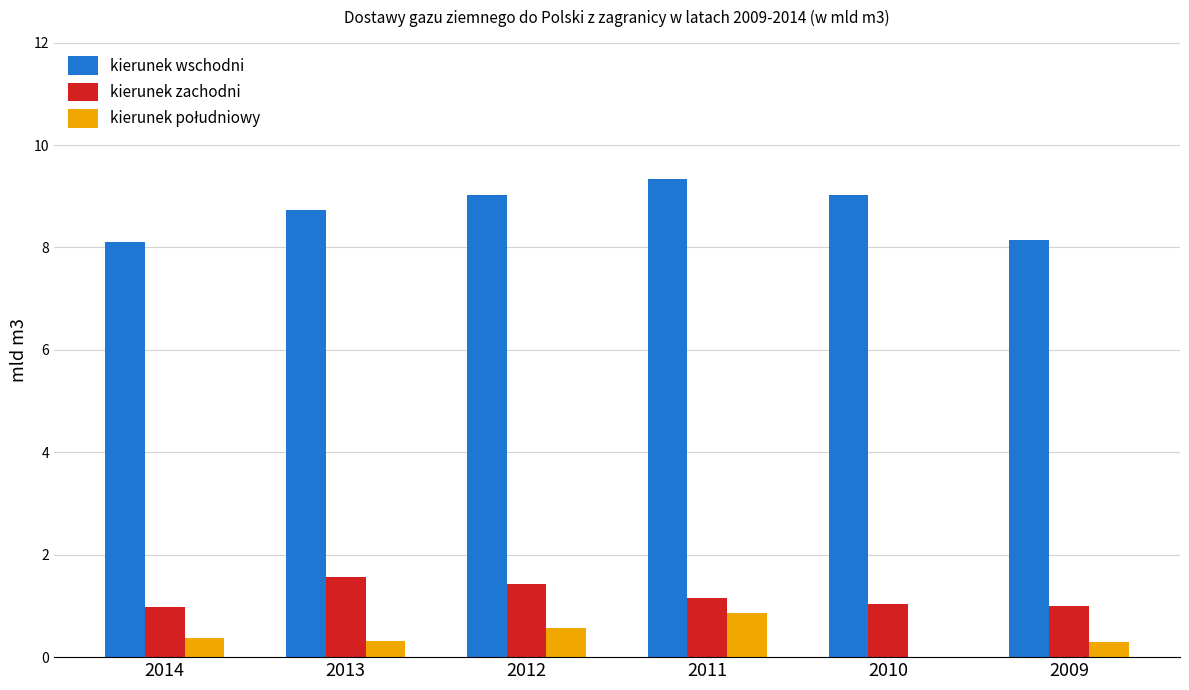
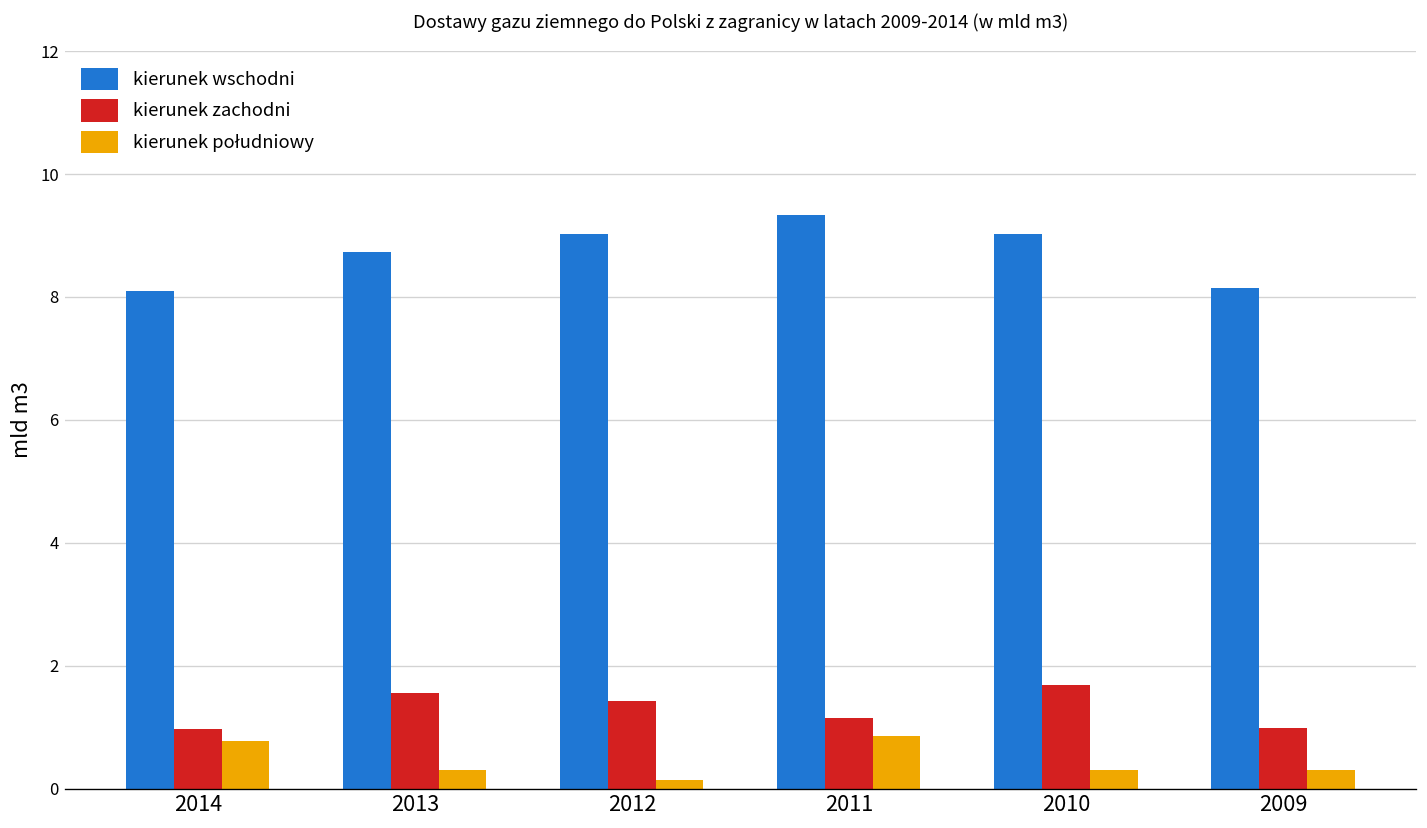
kierunek południowy, 2014: 0.4 -> 0.8
kierunek południowy, 2012: 0.6 -> 0.1
kierunek zachodni, 2010: 1.0 -> 1.7
kierunek południowy, 2010: 0.0 -> 0.3
